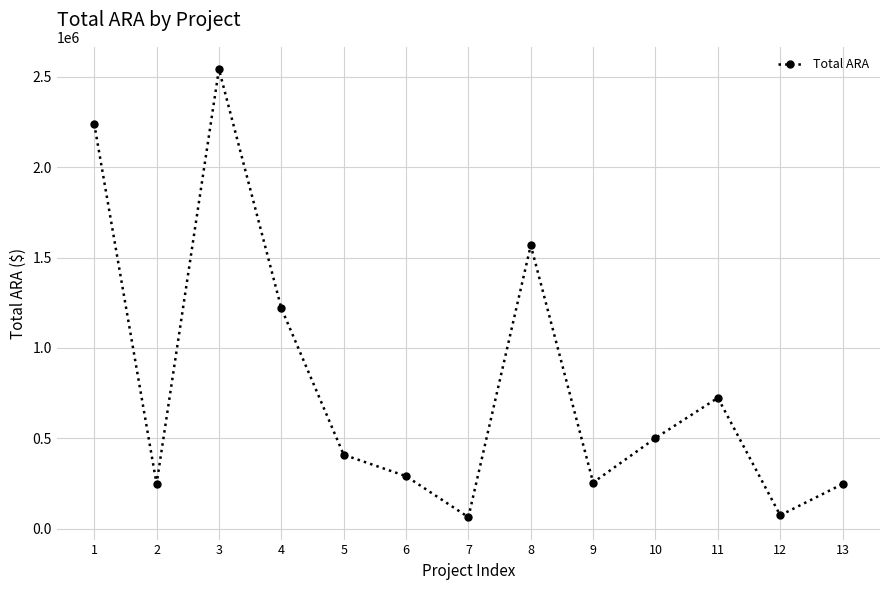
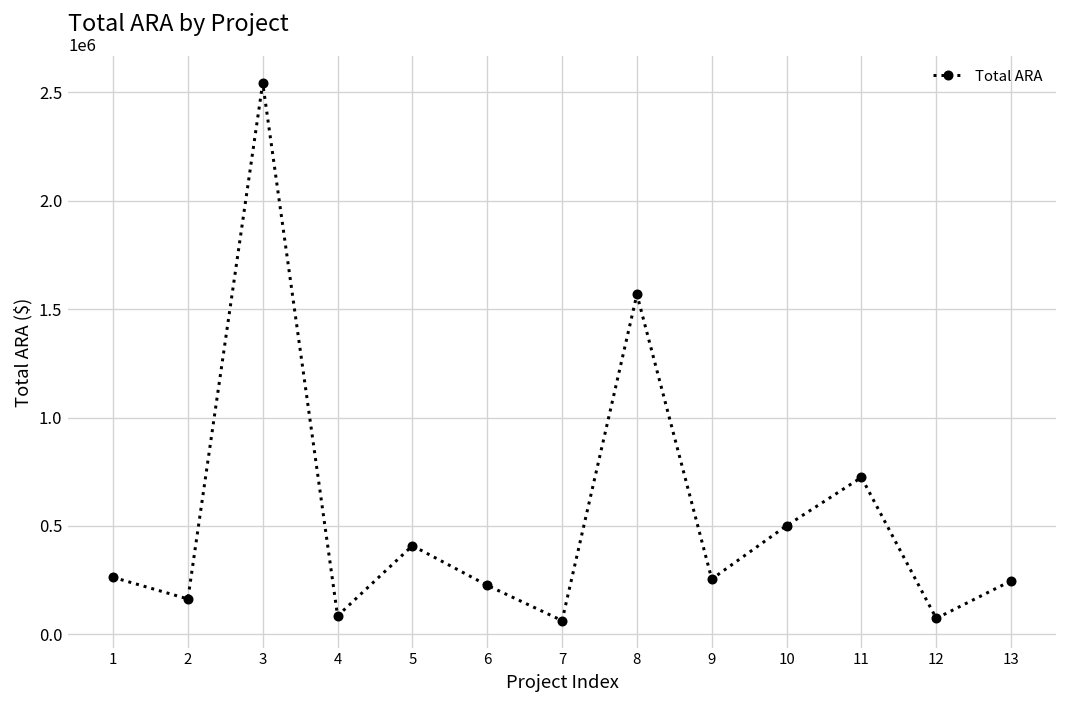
1: 2240000 -> 260000
2: 250000 -> 160000
4: 1220000 -> 80000
6: 290000 -> 230000
